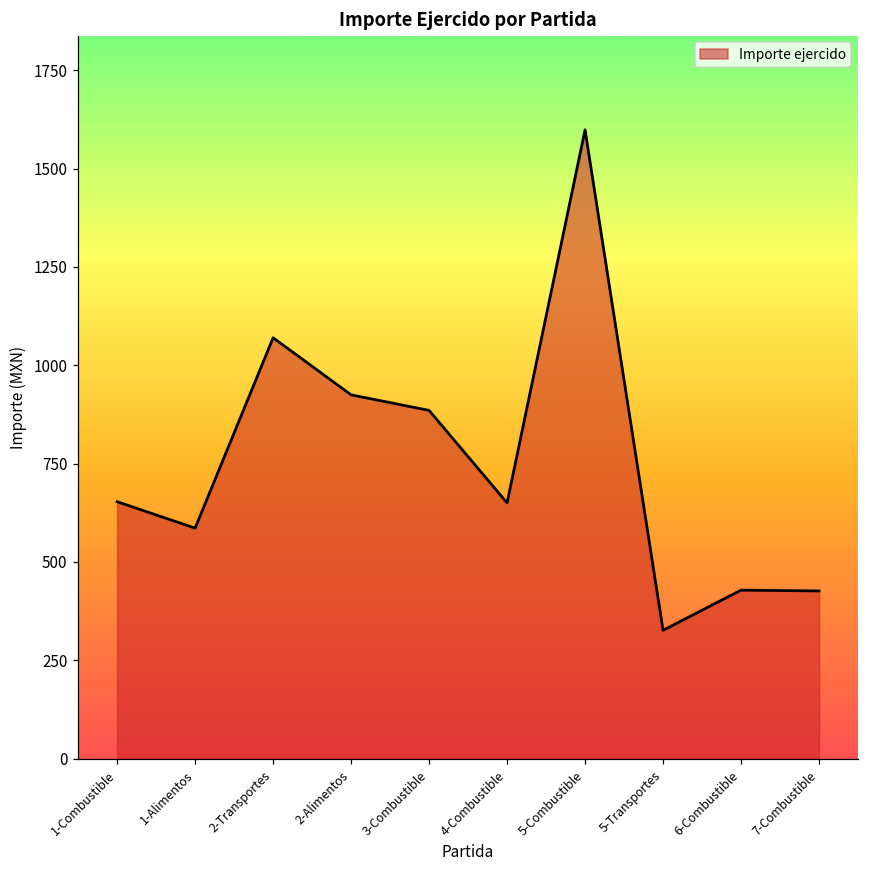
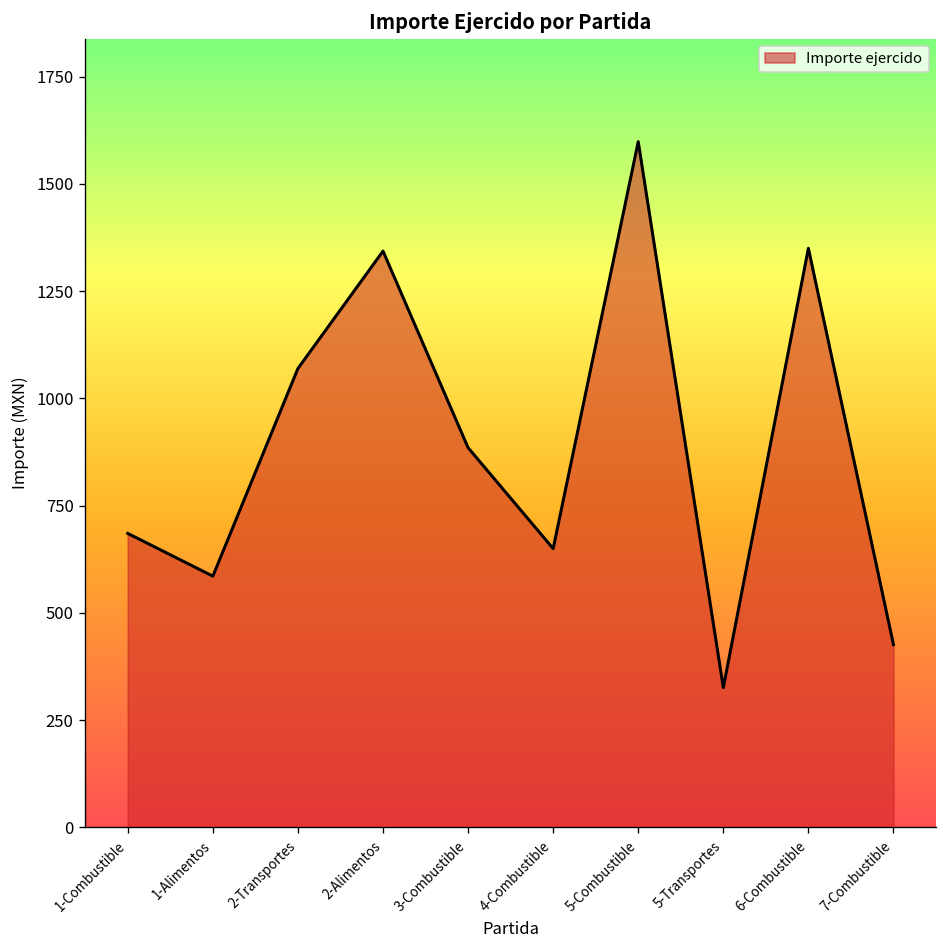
1-Combustible: 650 -> 690
2-Alimentos: 920 -> 1340
6-Combustible: 430 -> 1350
